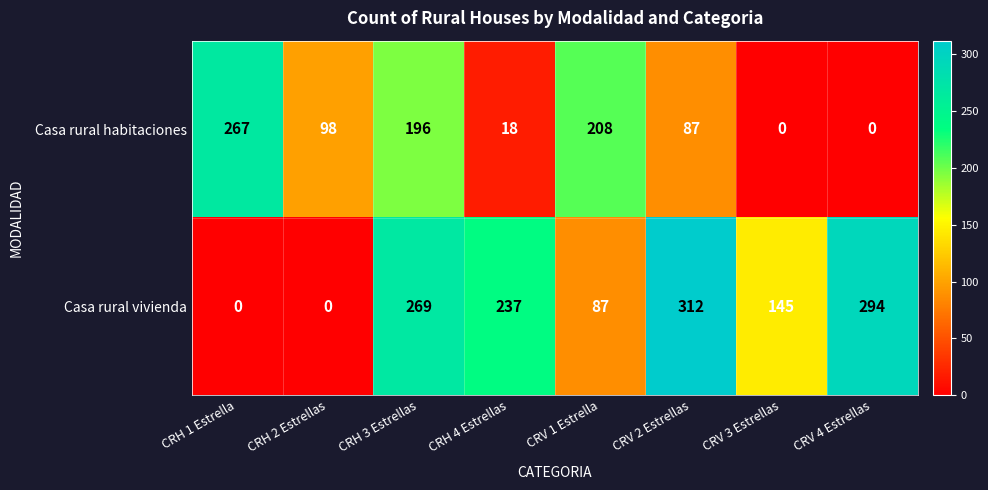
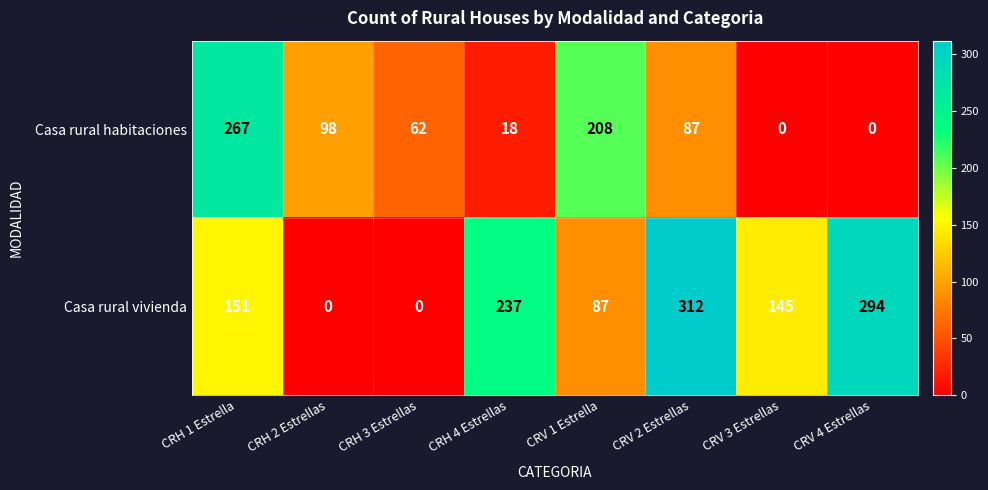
Casa rural habitaciones, CRH 3 Estrellas: 196 -> 62
Casa rural vivienda, CRH 1 Estrella: 0 -> 151
Casa rural vivienda, CRH 3 Estrellas: 269 -> 0
